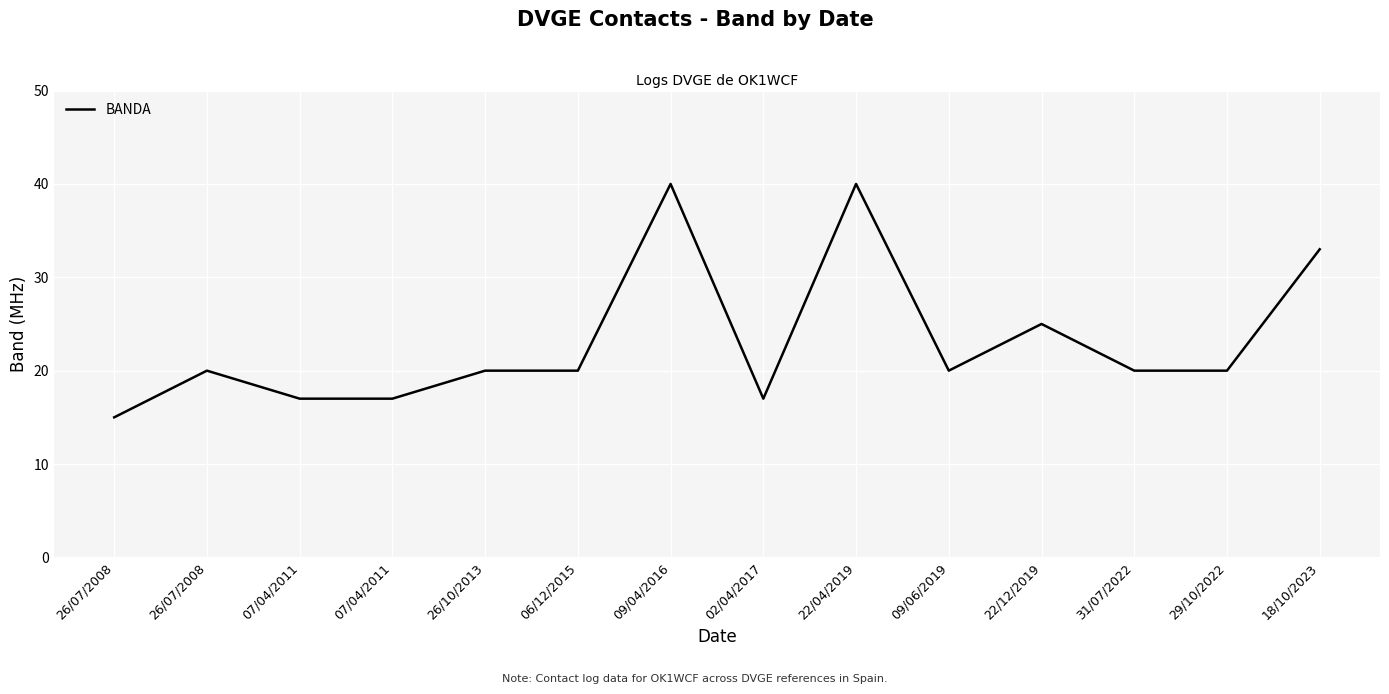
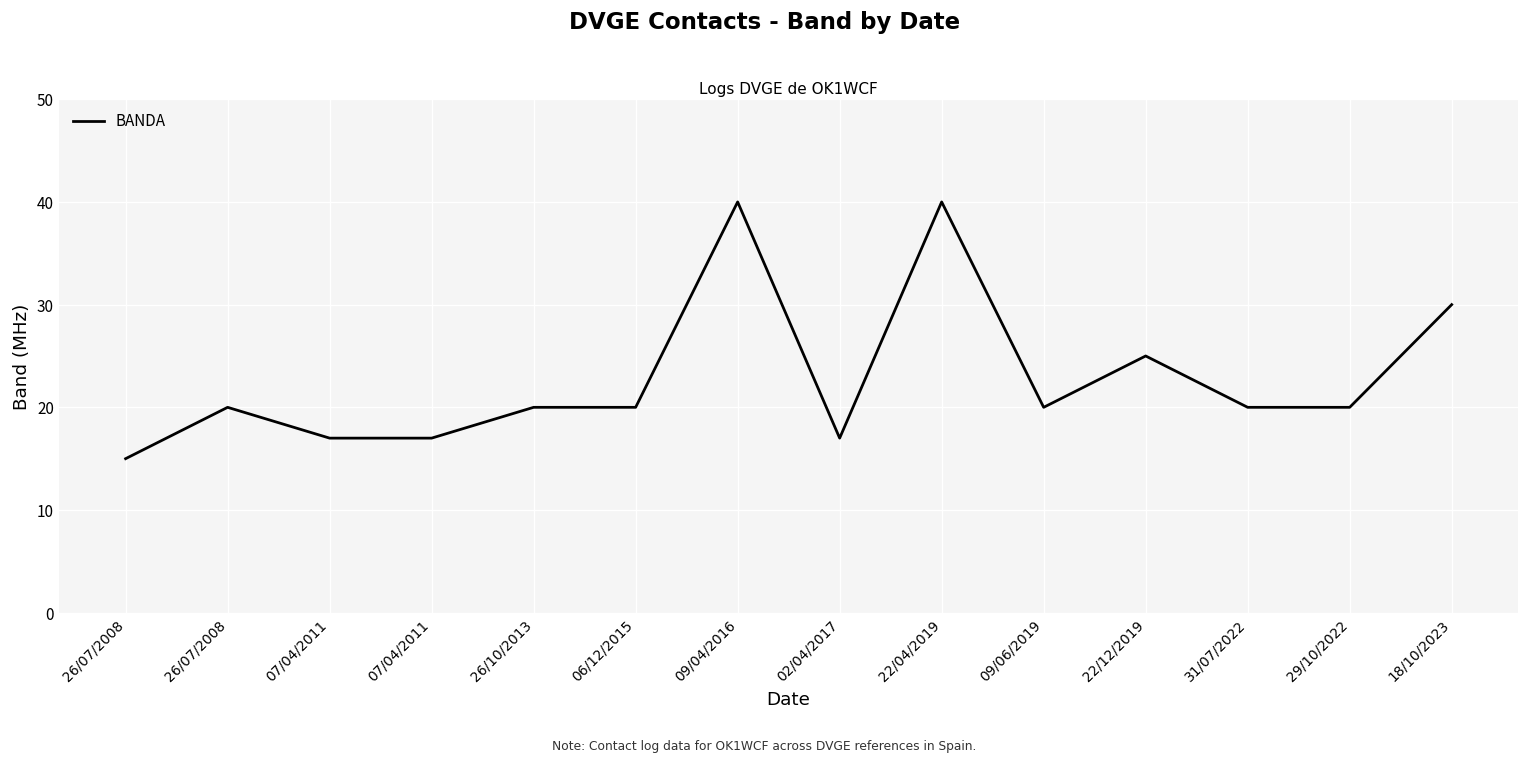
18/10/2023: 33 -> 30
